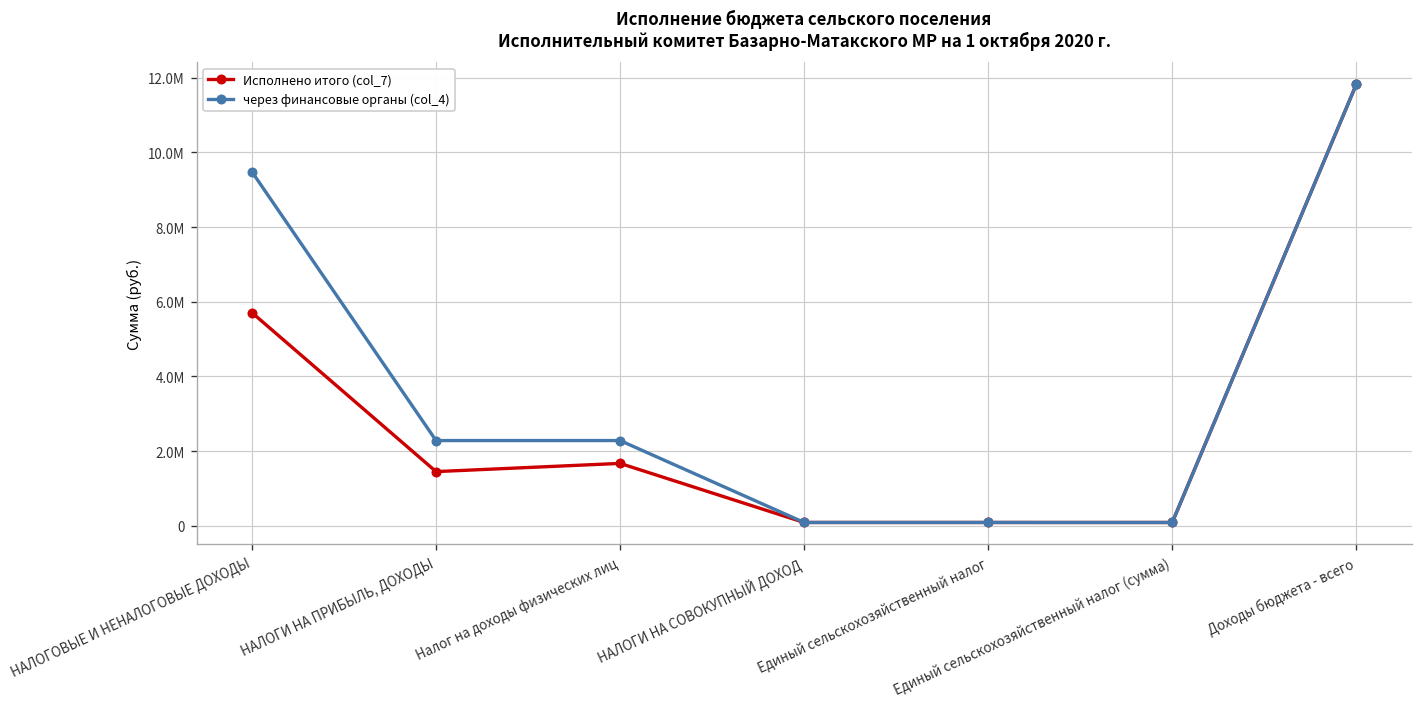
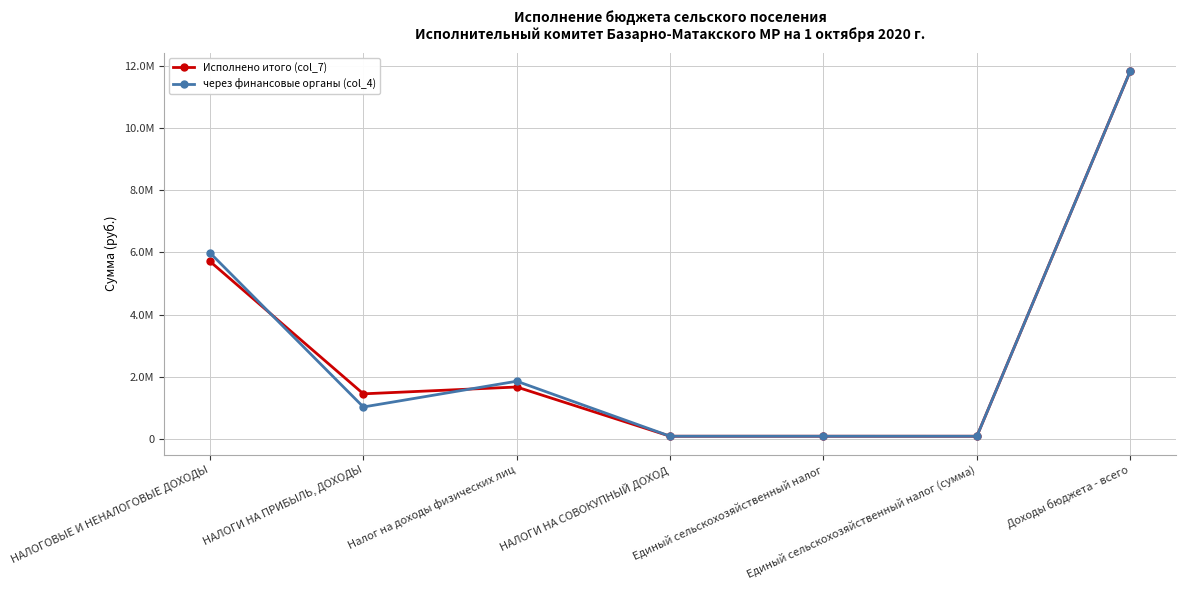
через финансовые органы (col_4), НАЛОГОВЫЕ И НЕНАЛОГОВЫЕ ДОХОДЫ: 9500000 -> 6000000
через финансовые органы (col_4), НАЛОГИ НА ПРИБЫЛЬ, ДОХОДЫ: 2300000 -> 1000000
через финансовые органы (col_4), Налог на доходы физических лиц: 2300000 -> 1900000
